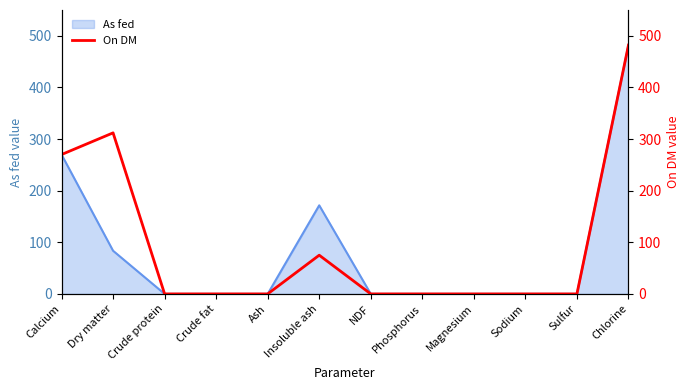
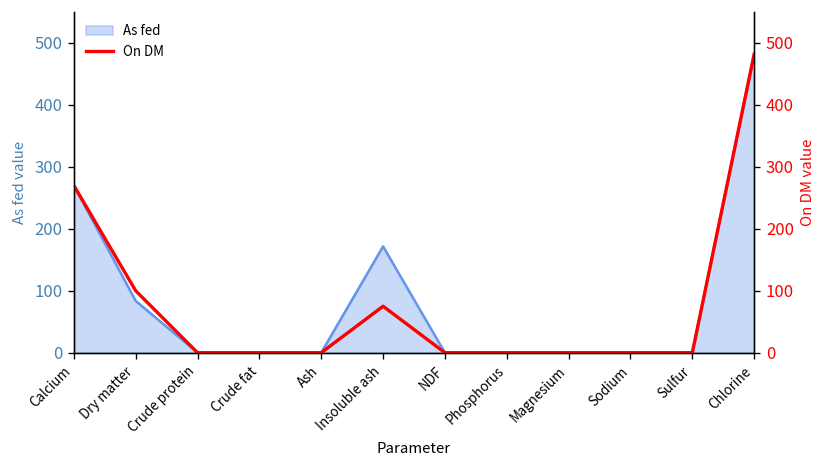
On DM, Dry matter: 310 -> 100
